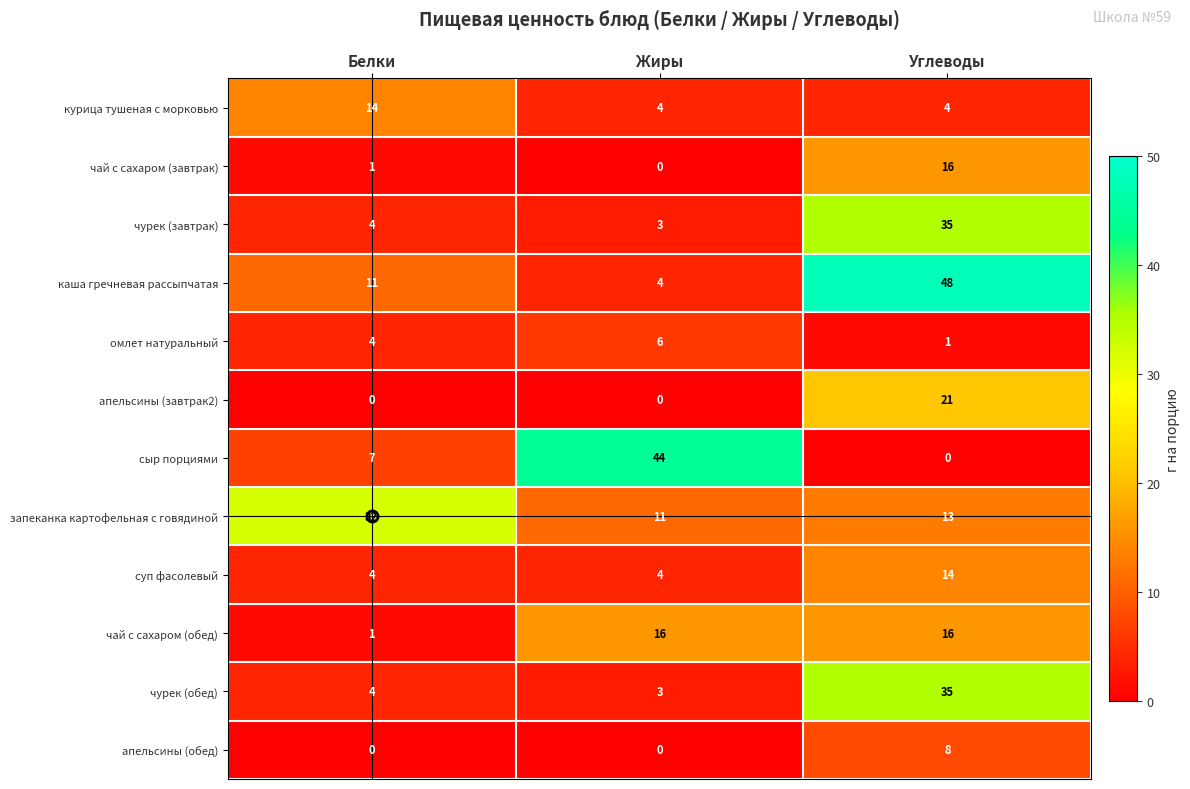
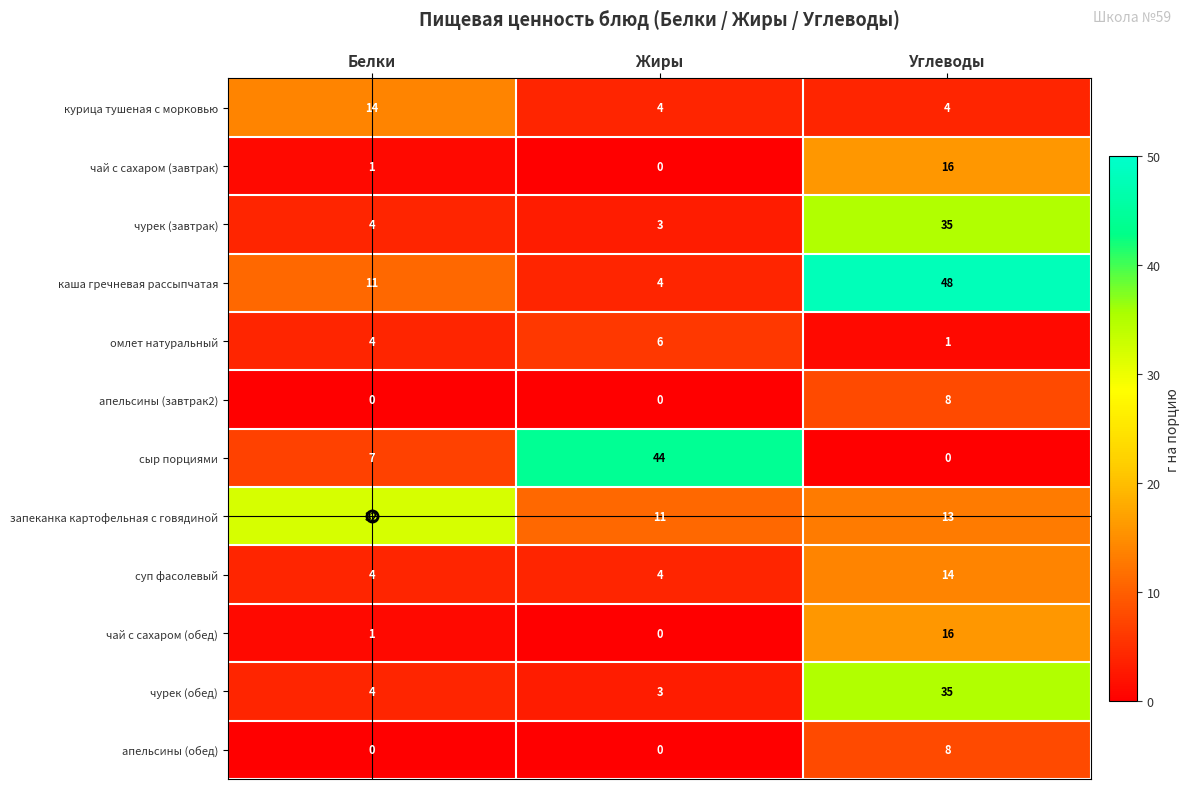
апельсины (завтрак2), Углеводы: 21 -> 8
чай с сахаром (обед), Жиры: 16 -> 0
